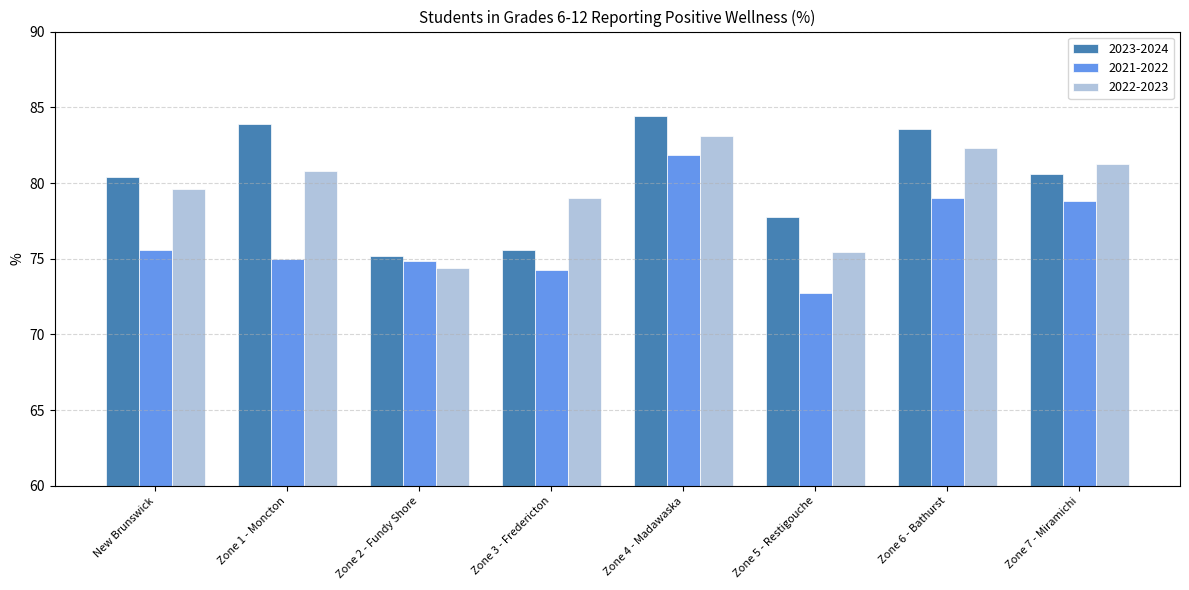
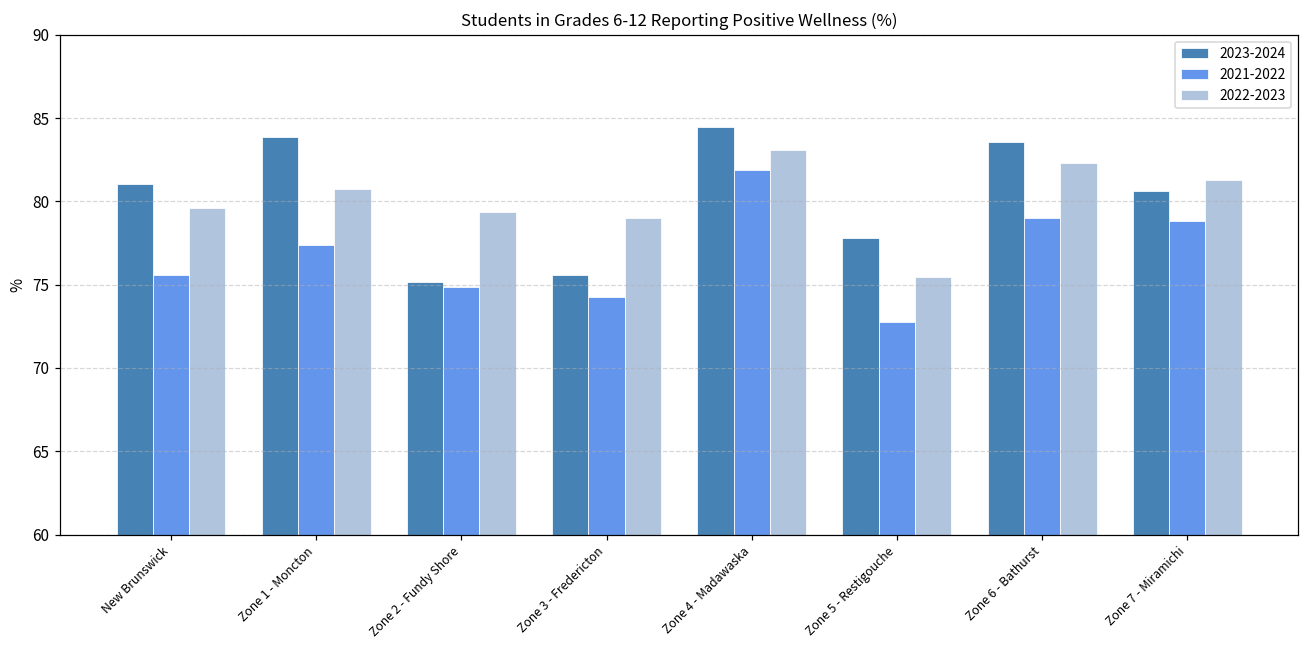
2023-2024, New Brunswick: 80.4 -> 81.0
2021-2022, Zone 1 - Moncton: 75.0 -> 77.4
2022-2023, Zone 2 - Fundy Shore: 74.4 -> 79.4
